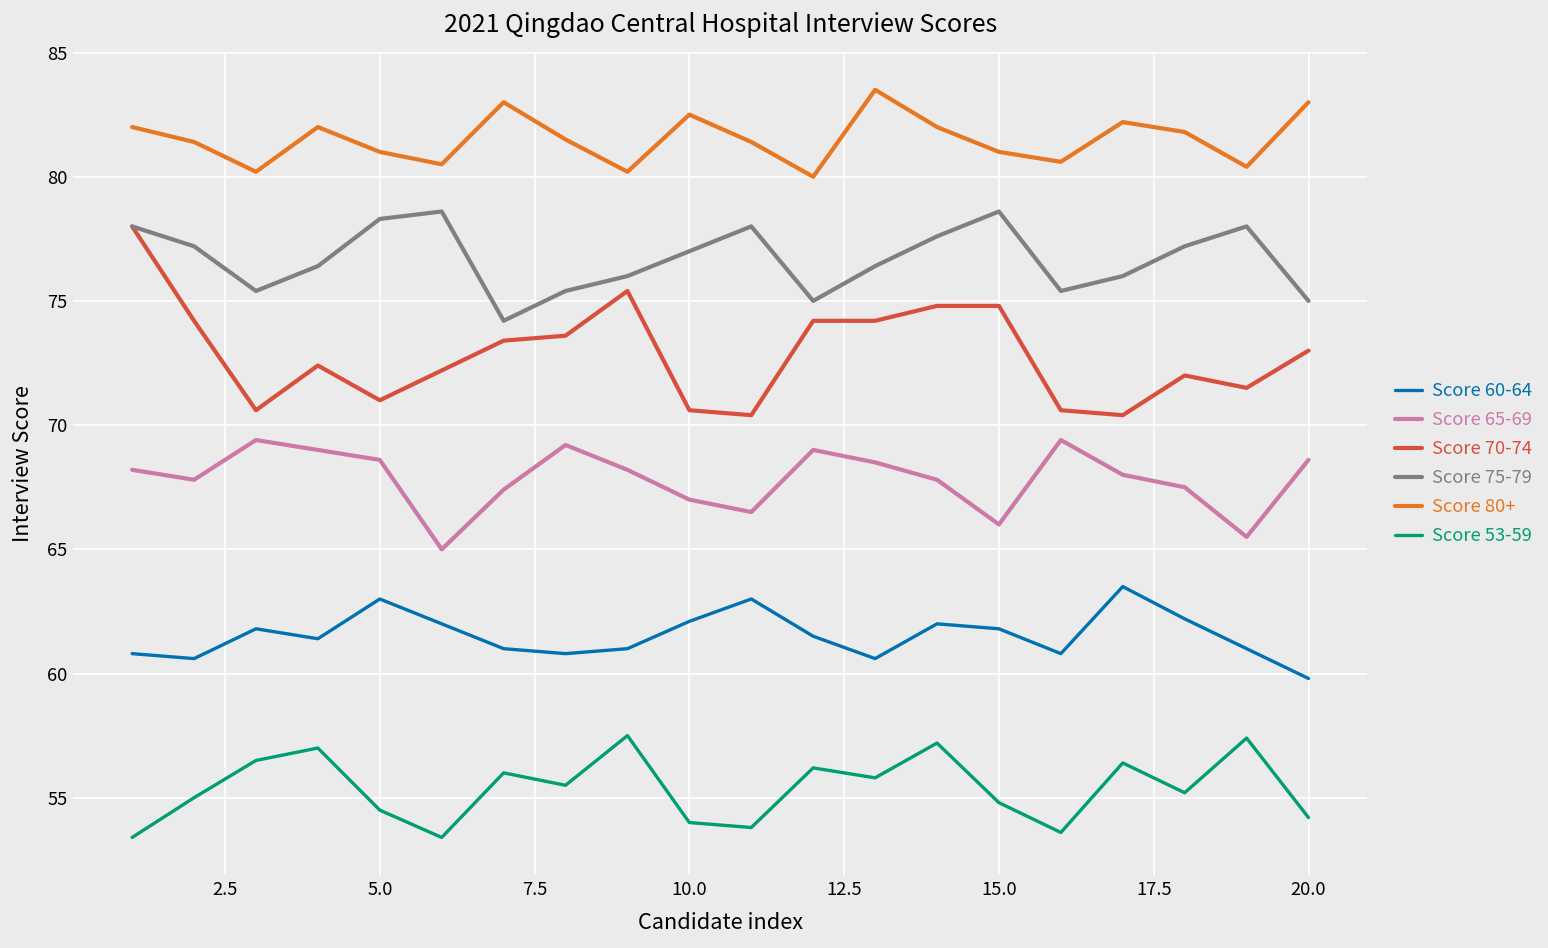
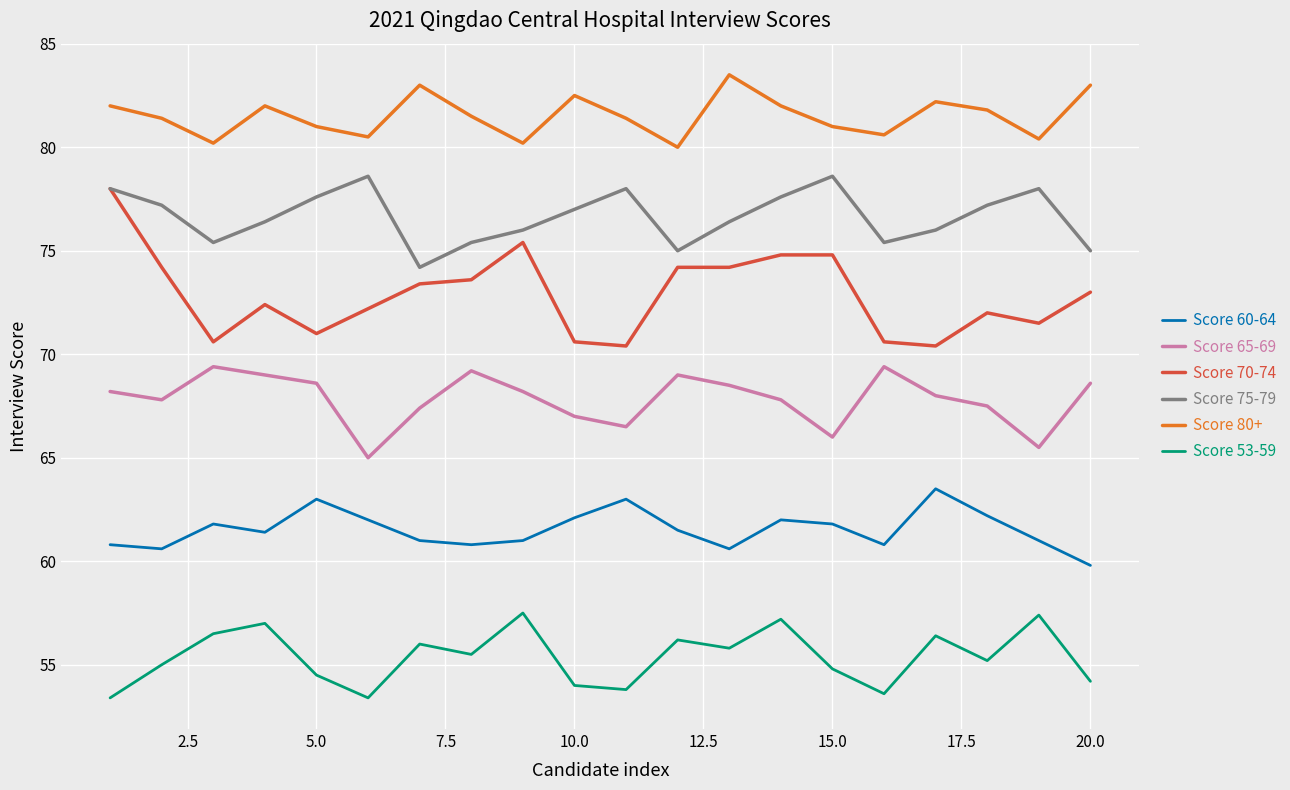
Score 75-79, 5.0: 78.3 -> 77.6
